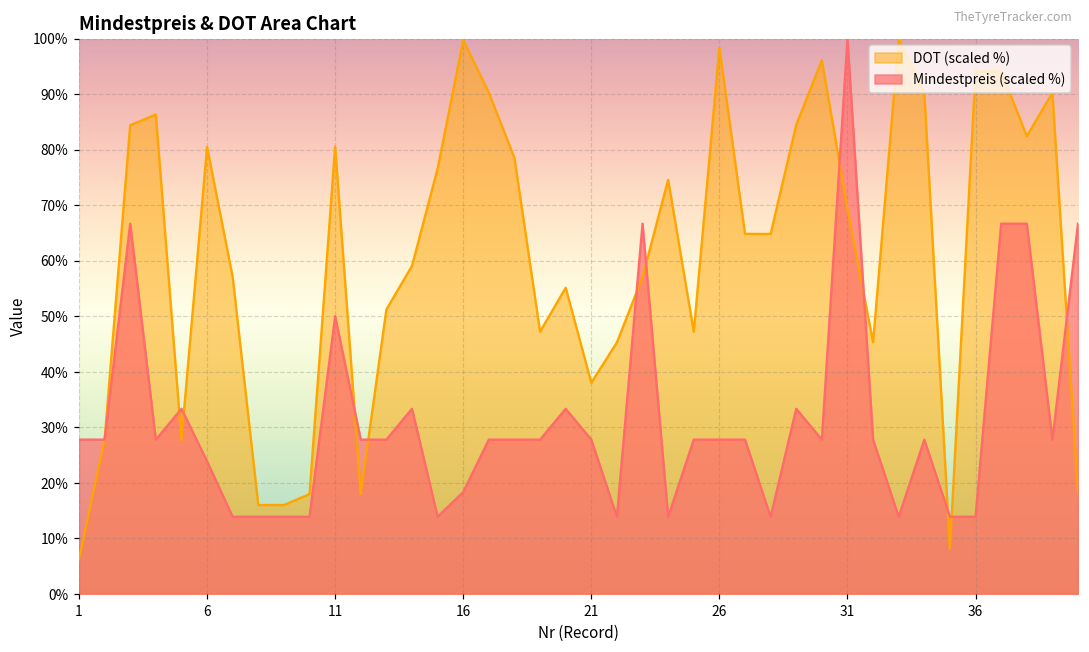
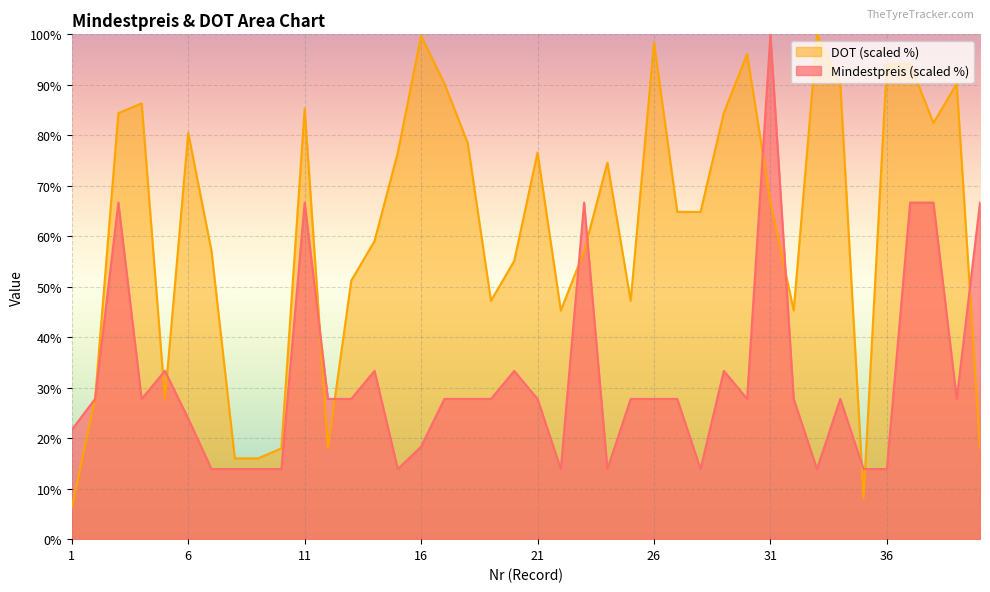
Mindestpreis (scaled %), 1: 28% -> 22%
DOT (scaled %), 11: 81% -> 85%
Mindestpreis (scaled %), 11: 50% -> 67%
DOT (scaled %), 21: 38% -> 77%
DOT (scaled %), 31: 69% -> 67%
